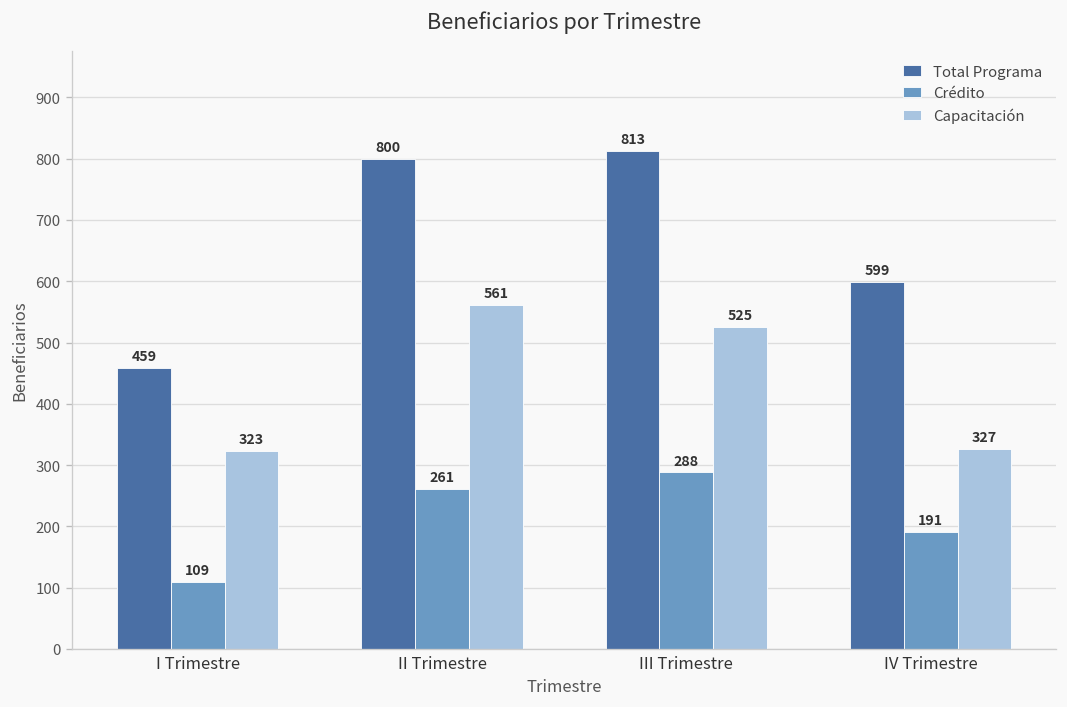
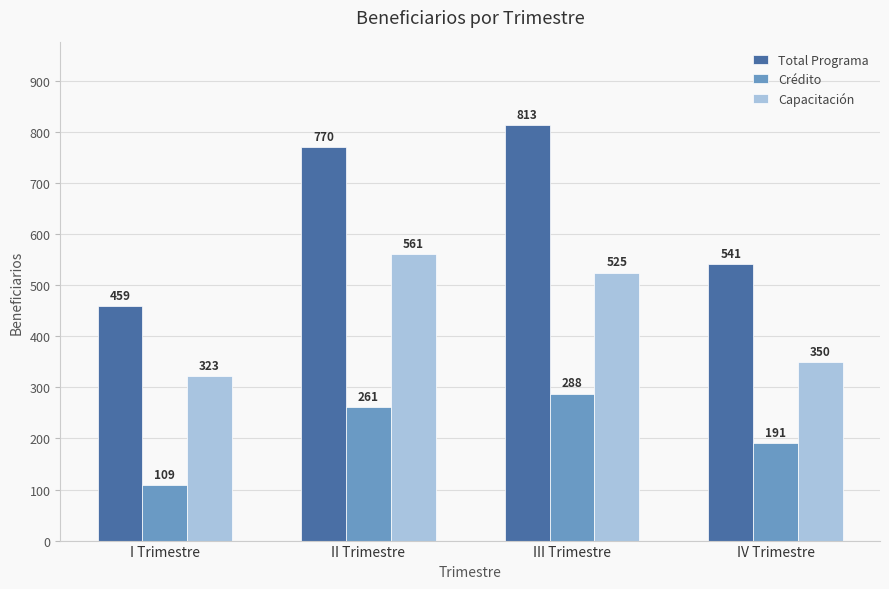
Total Programa, II Trimestre: 800 -> 770
Total Programa, IV Trimestre: 599 -> 541
Capacitación, IV Trimestre: 327 -> 350
